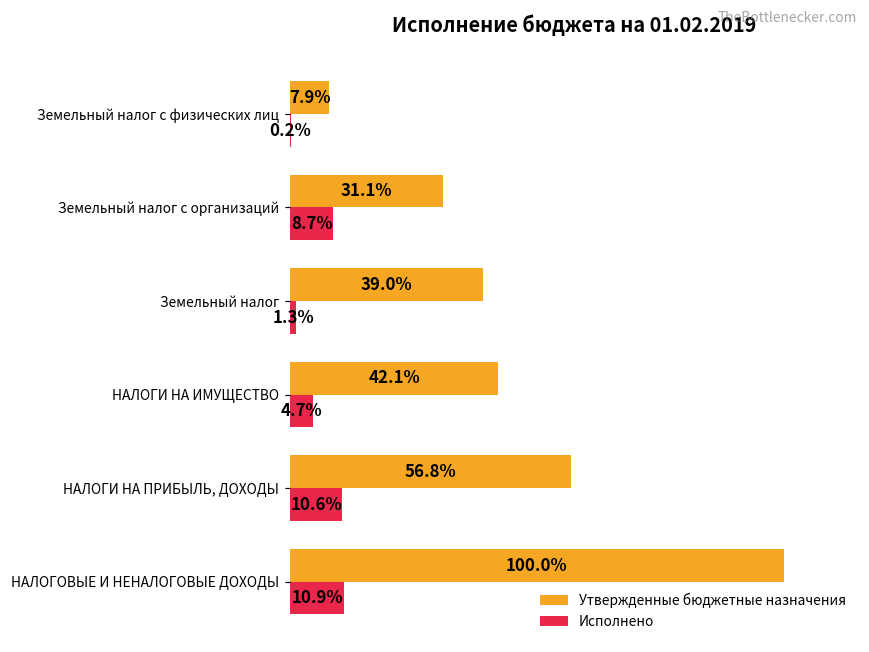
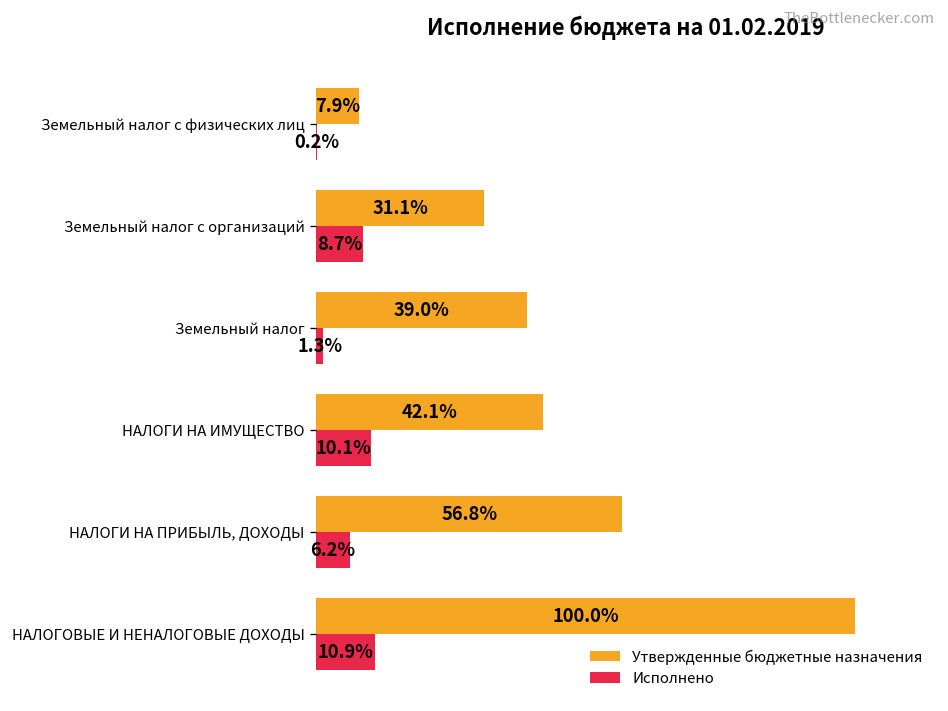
Исполнено, НАЛОГИ НА ИМУЩЕСТВО: 4.7% -> 10.1%
Исполнено, НАЛОГИ НА ПРИБЫЛЬ, ДОХОДЫ: 10.6% -> 6.2%
